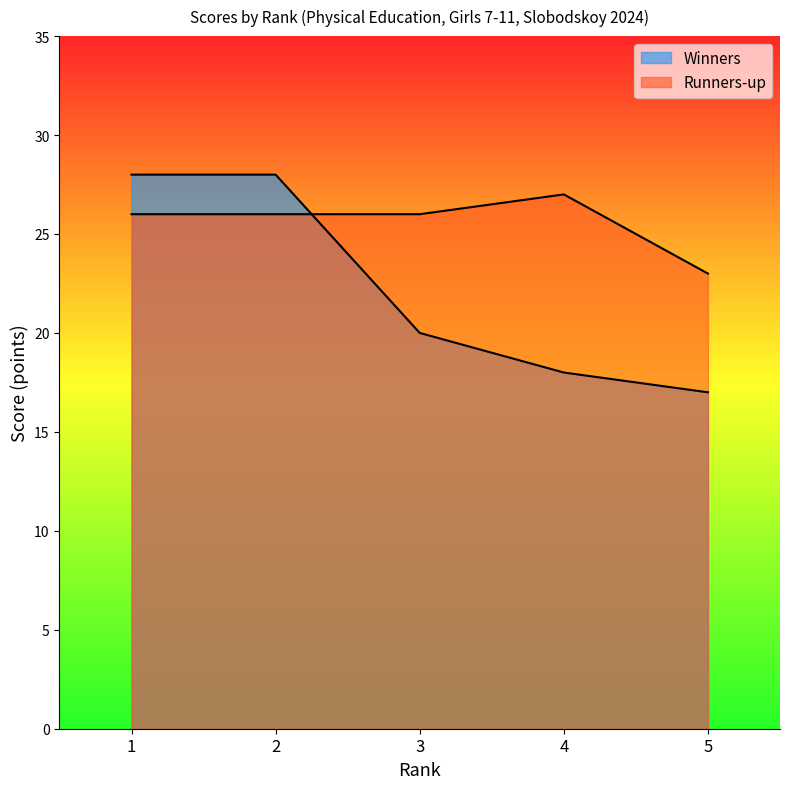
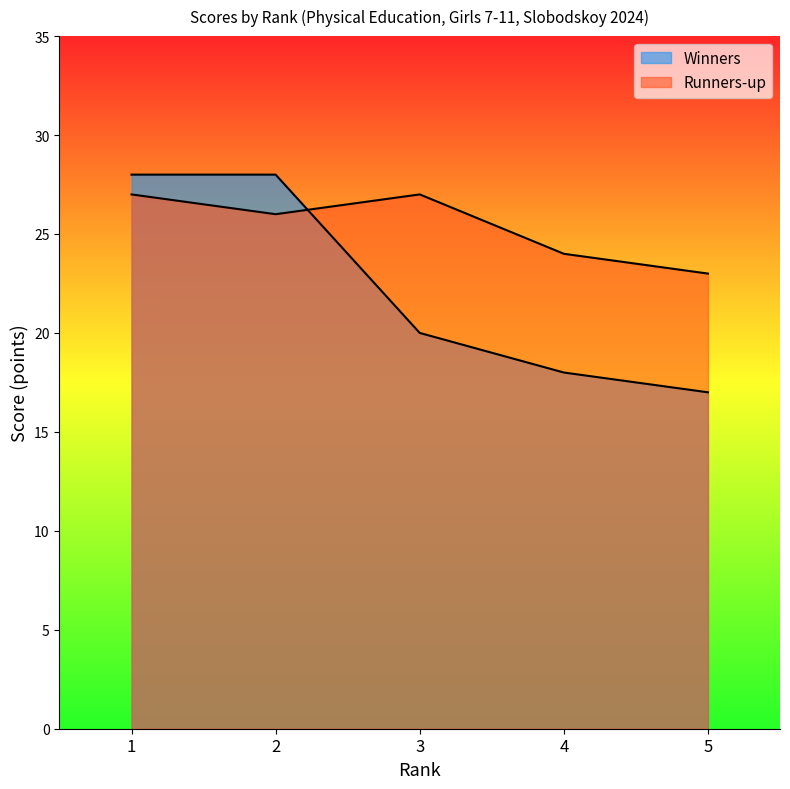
Runners-up, 1: 26 -> 27
Runners-up, 3: 26 -> 27
Runners-up, 4: 27 -> 24
